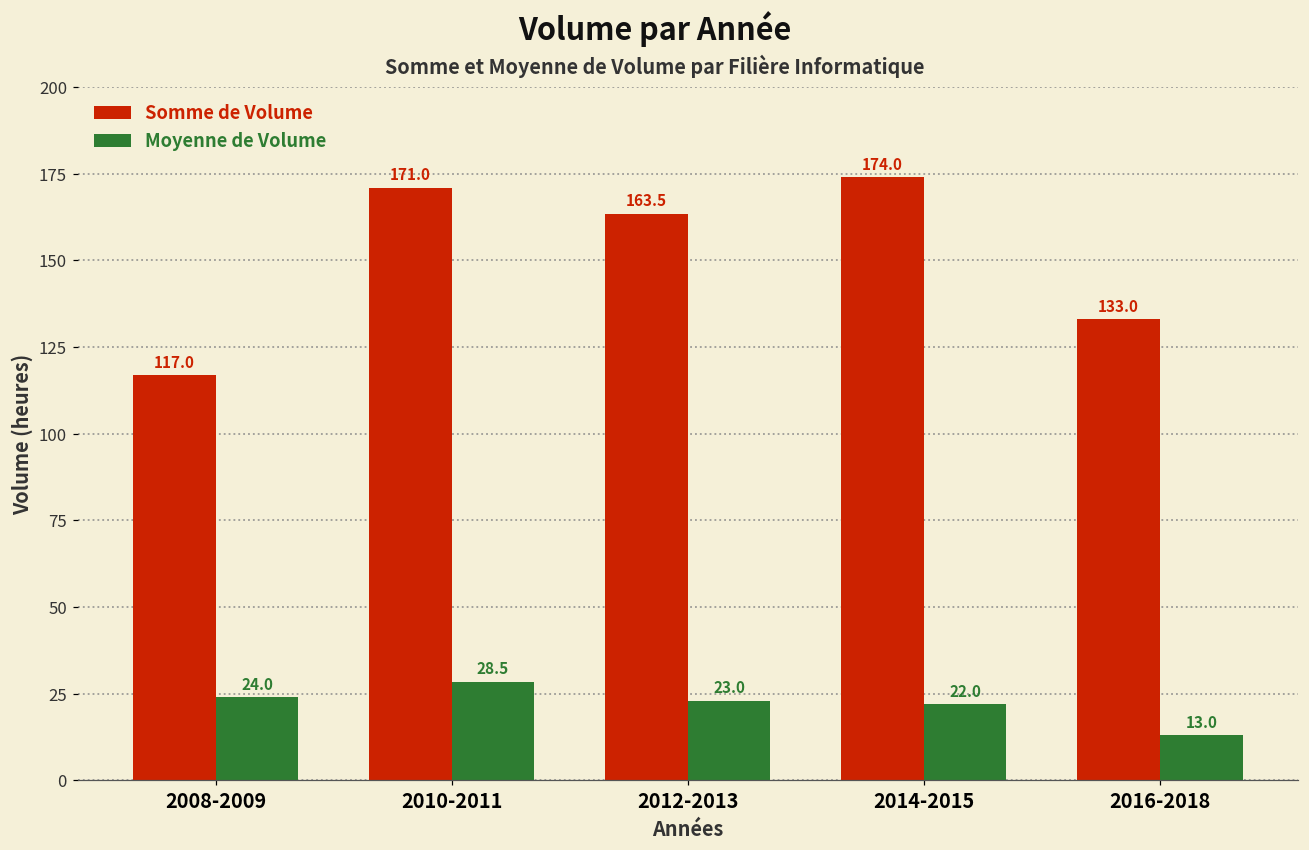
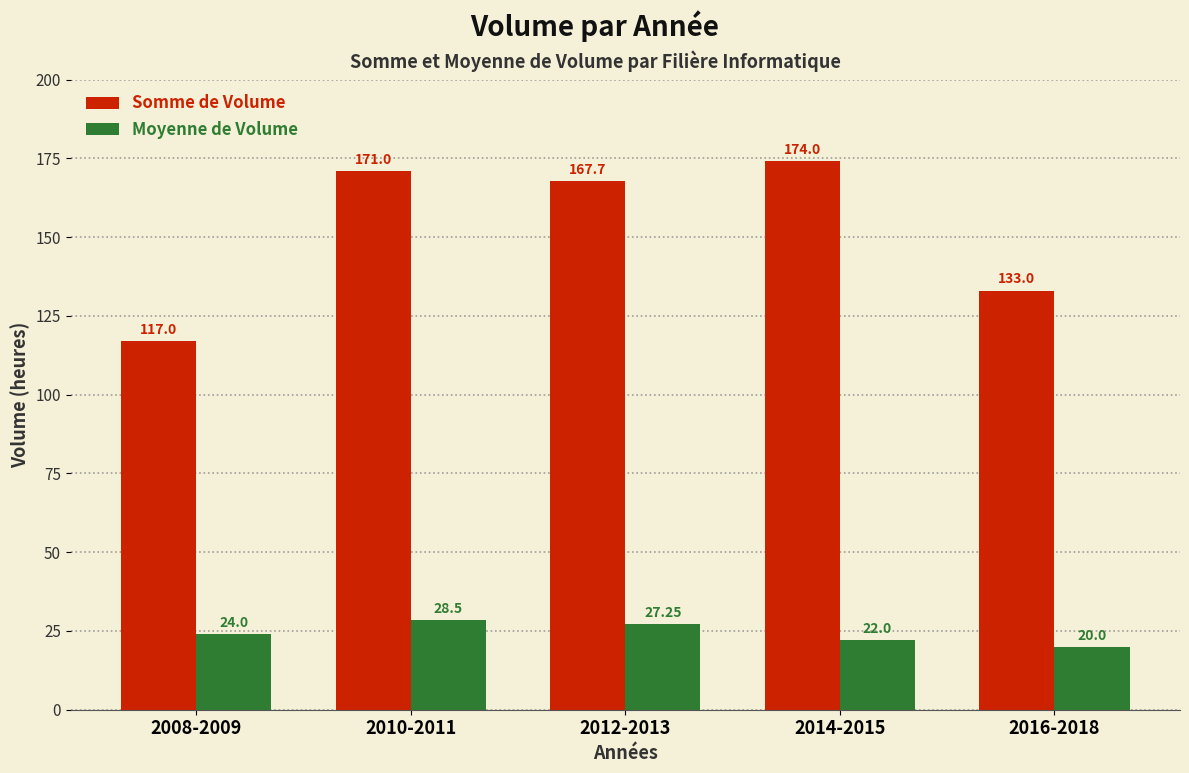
Somme de Volume, 2012-2013: 163.5 -> 167.7
Moyenne de Volume, 2012-2013: 23.0 -> 27.25
Moyenne de Volume, 2016-2018: 13.0 -> 20.0
